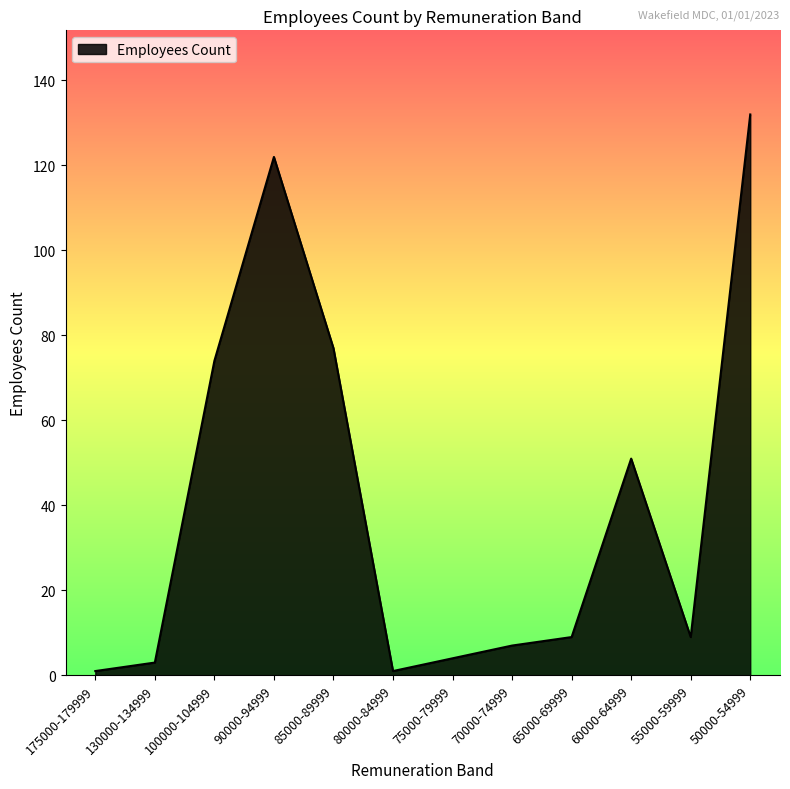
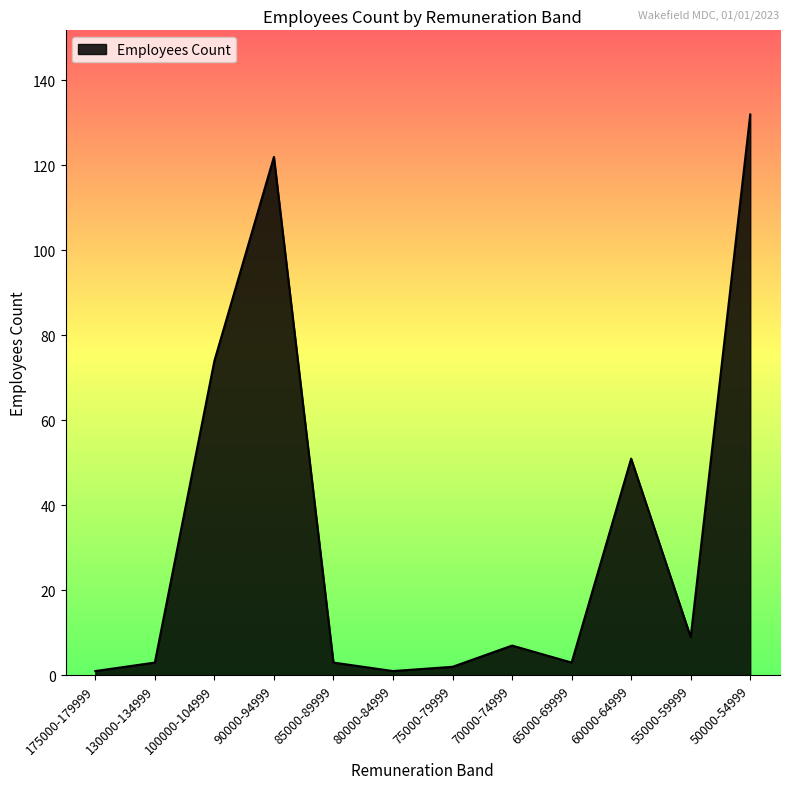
85000-89999: 77 -> 3
75000-79999: 4 -> 2
65000-69999: 9 -> 3
